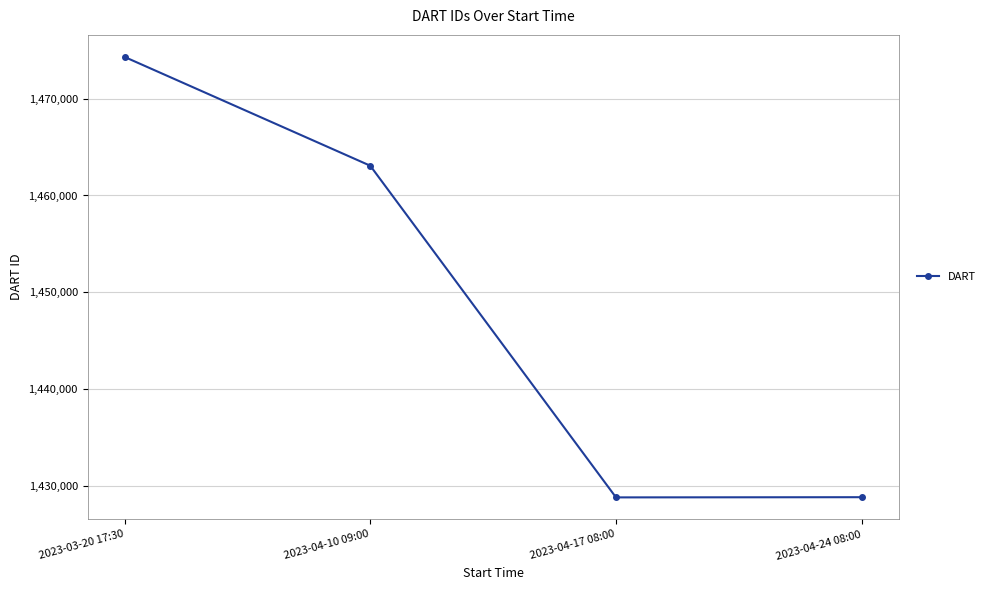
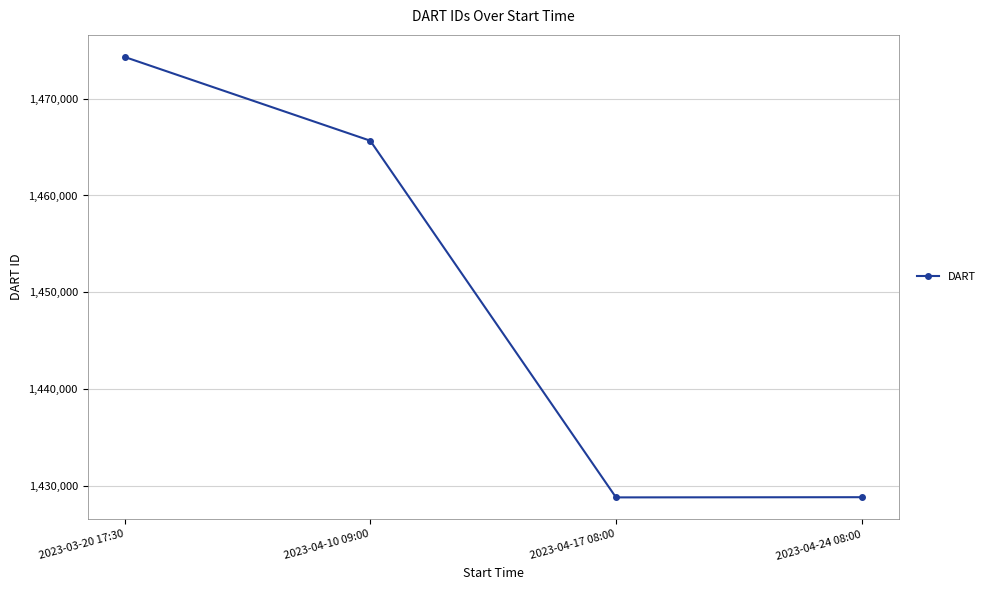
2023-04-10 09:00: 1,463,000 -> 1,466,000
